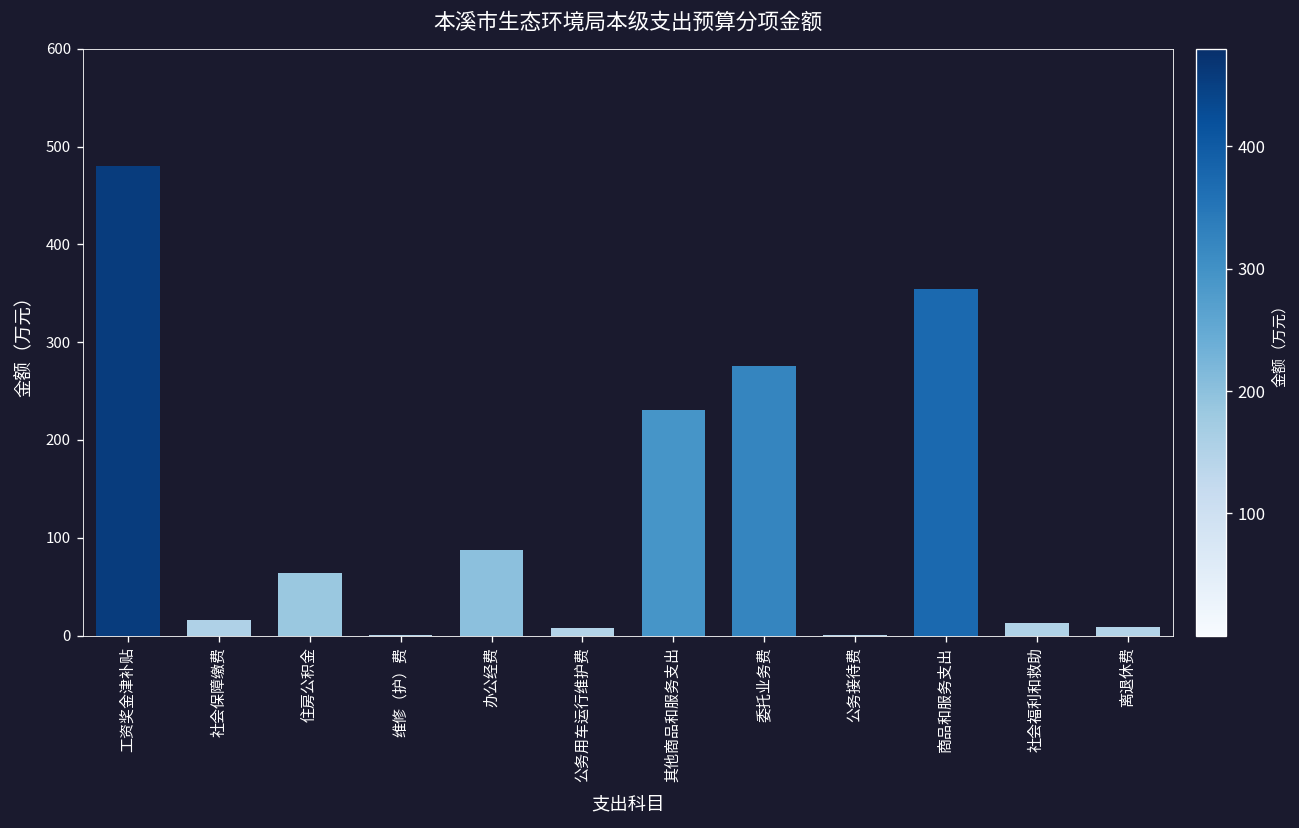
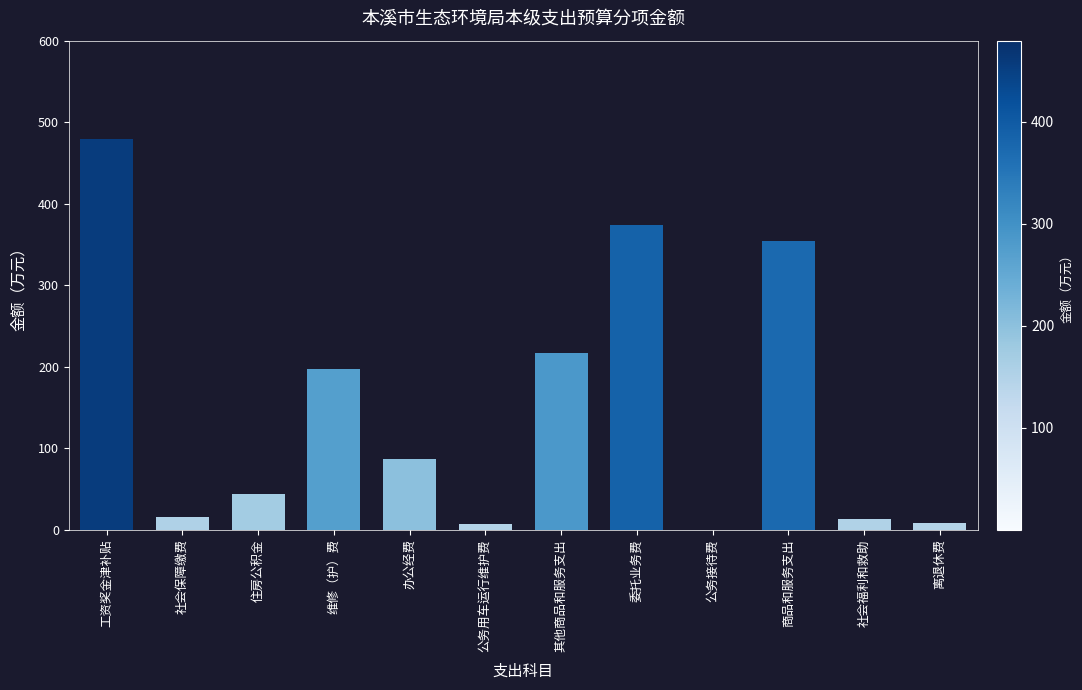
住房公积金: 60 -> 40
维修（护）费: 0 -> 200
其他商品和服务支出: 230 -> 220
委托业务费: 280 -> 370
